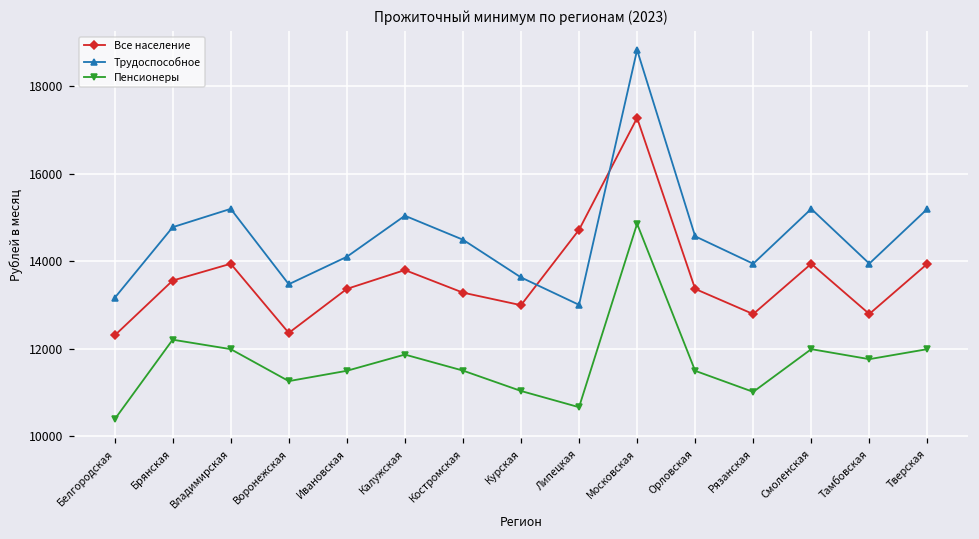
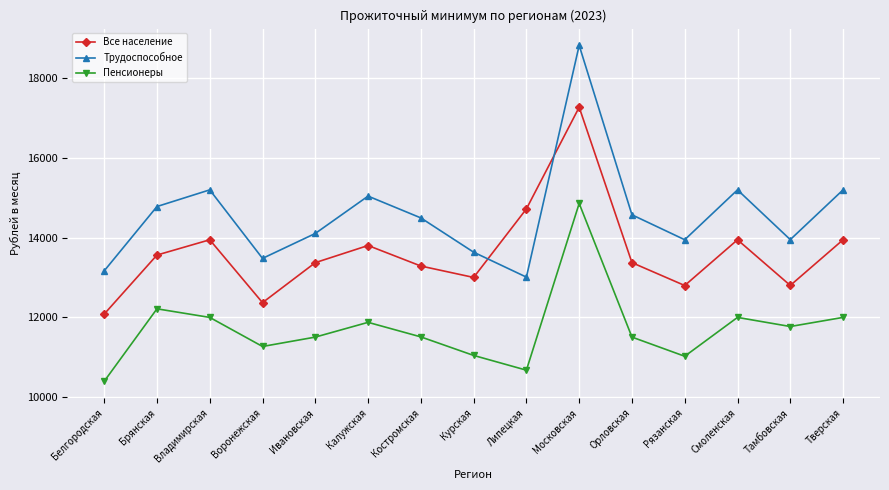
Все население, Белгородская: 12300 -> 12100
